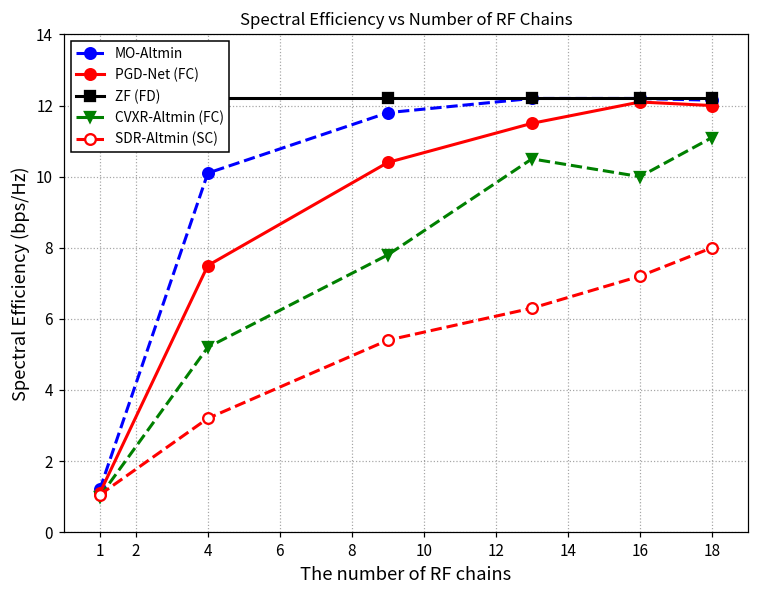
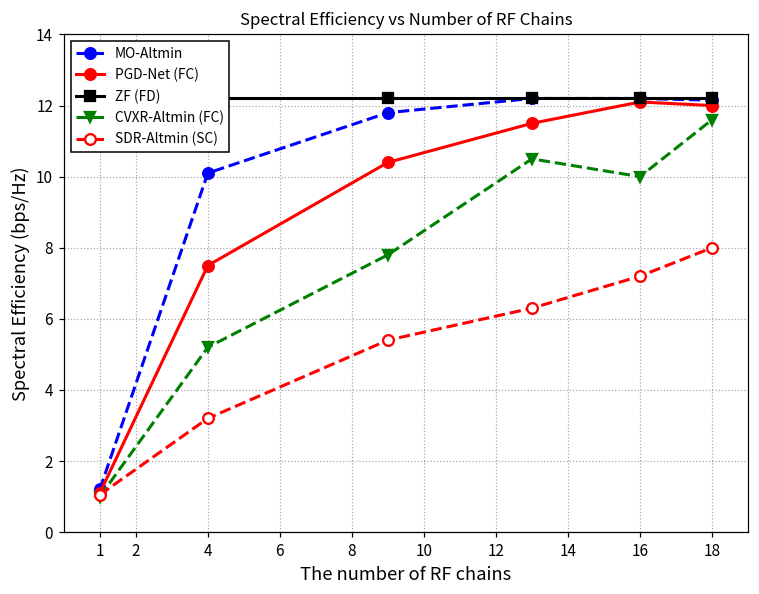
CVXR-Altmin (FC), 18: 11.1 -> 11.6
